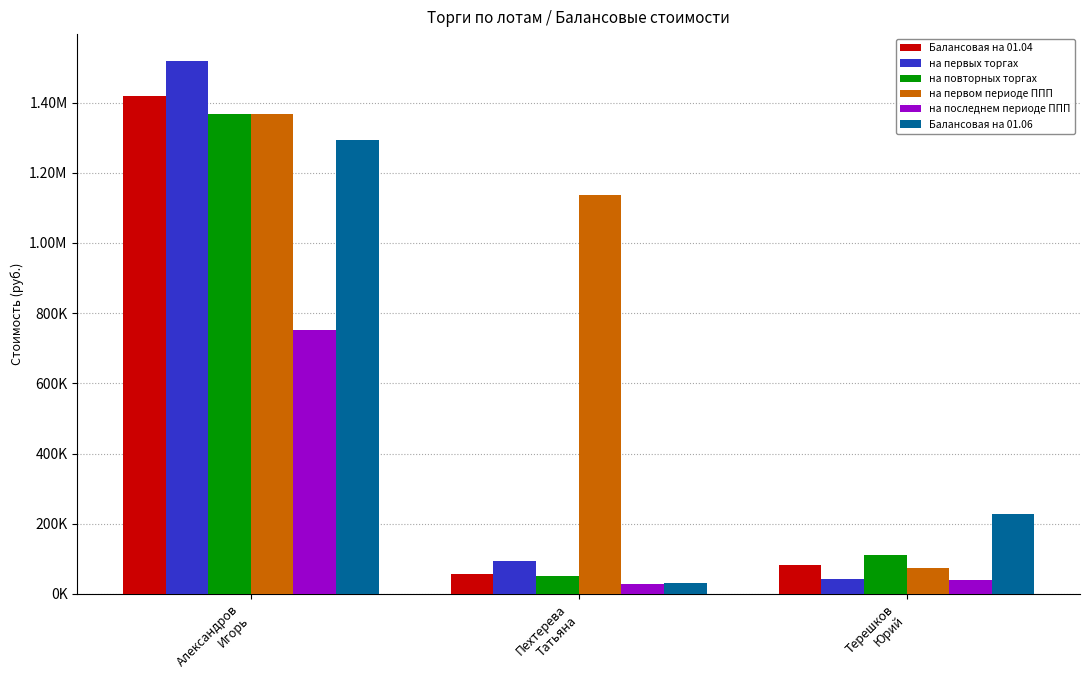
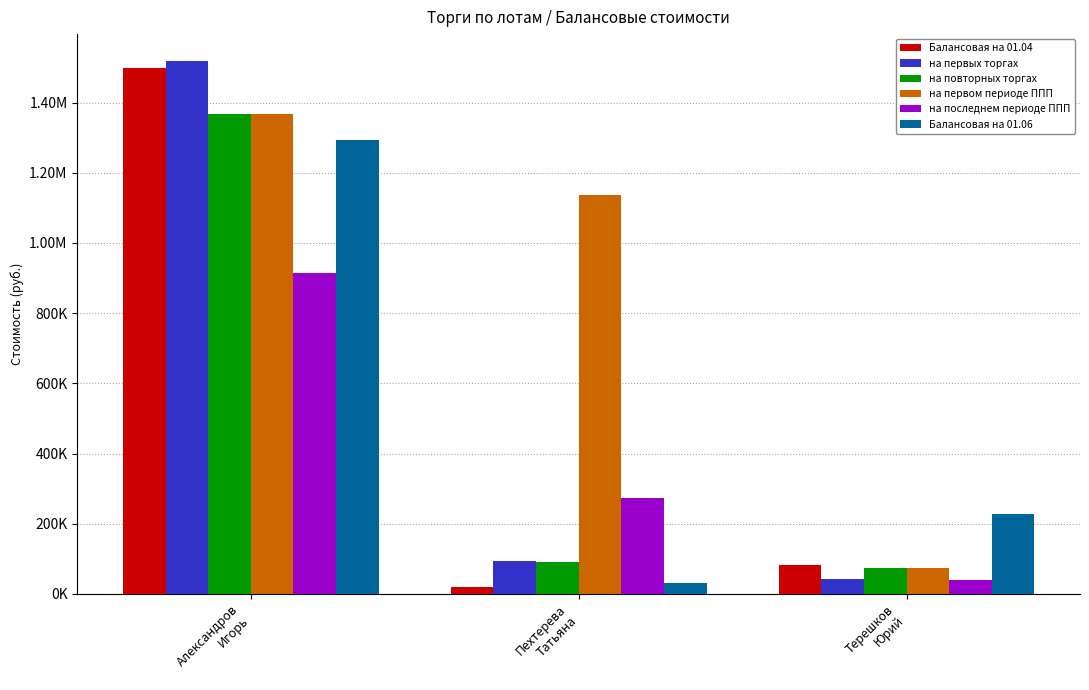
Балансовая на 01.04, Александров Игорь: 1420000 -> 1500000
на последнем периоде ППП, Александров Игорь: 750000 -> 910000
Балансовая на 01.04, Пехтерева Татьяна: 60000 -> 20000
на повторных торгах, Пехтерева Татьяна: 50000 -> 90000
на последнем периоде ППП, Пехтерева Татьяна: 30000 -> 270000
на повторных торгах, Терешков Юрий: 110000 -> 70000
